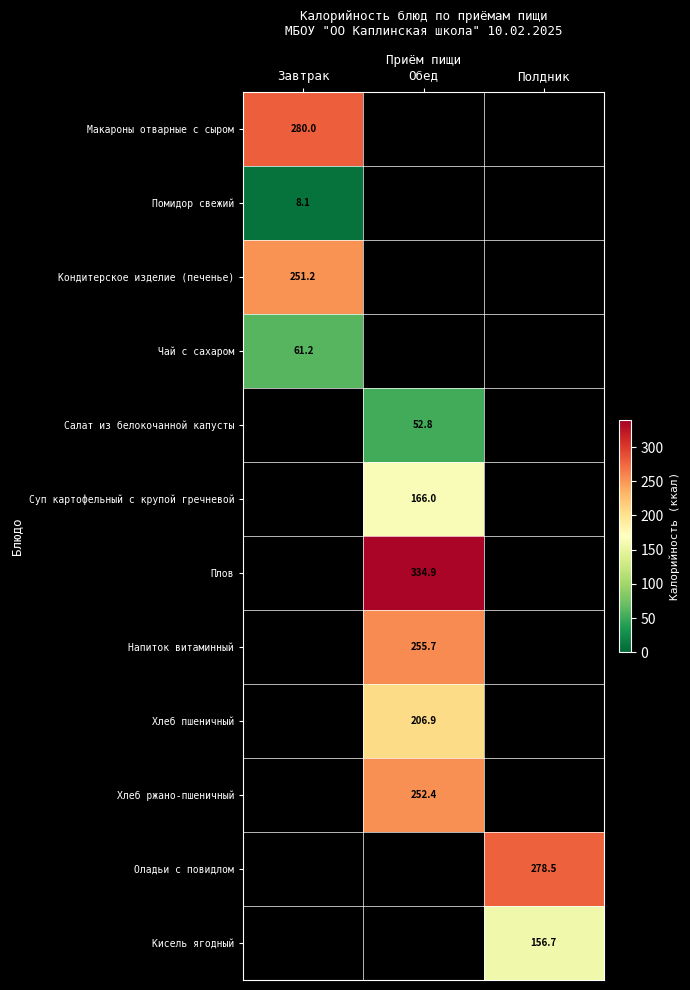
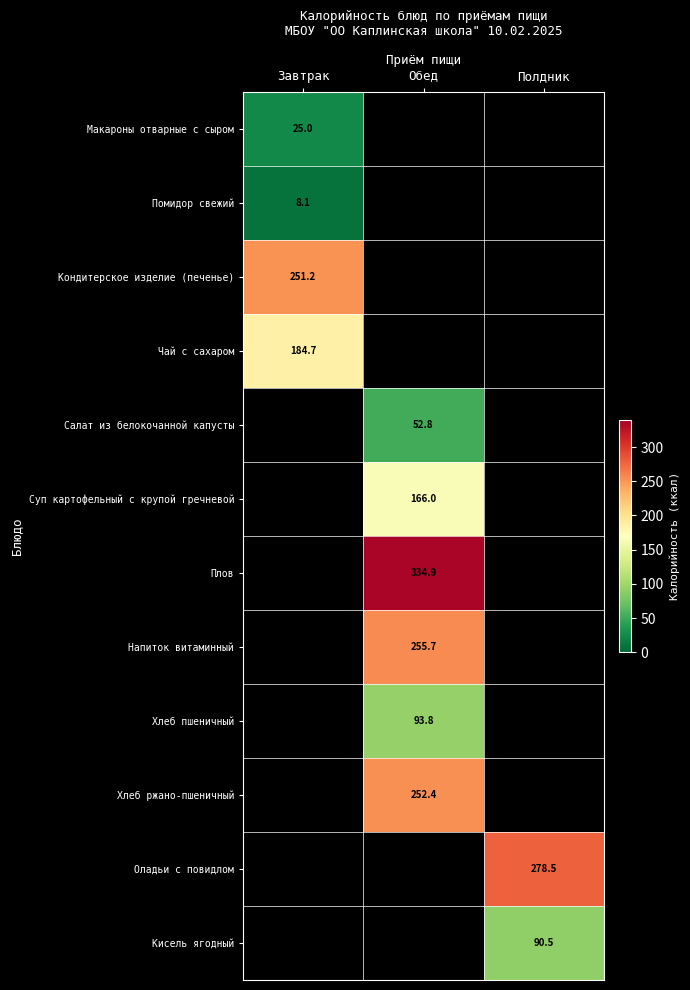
Макароны отварные с сыром, Завтрак: 280.0 -> 25.0
Чай с сахаром, Завтрак: 61.2 -> 184.7
Хлеб пшеничный, Обед: 206.9 -> 93.8
Кисель ягодный, Полдник: 156.7 -> 90.5
